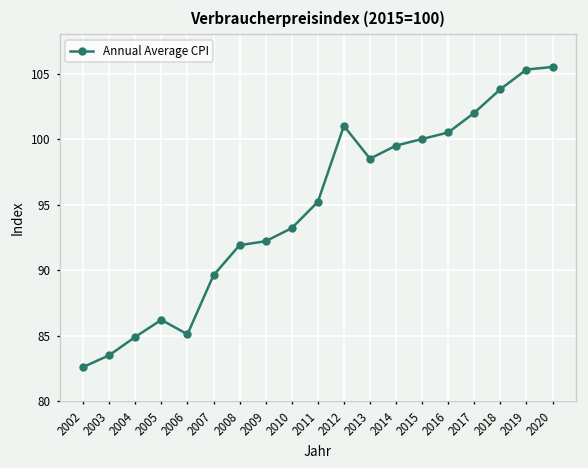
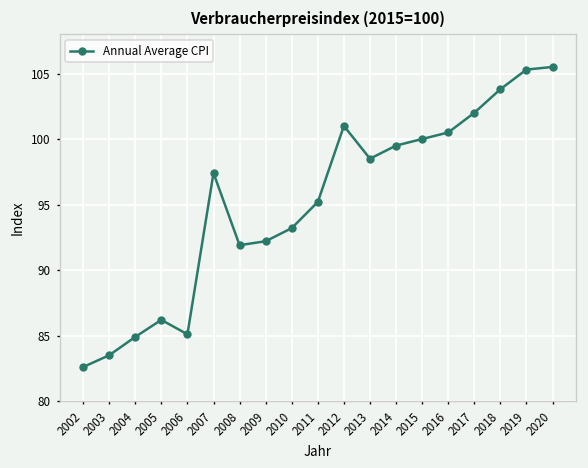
2007: 89.6 -> 97.4
